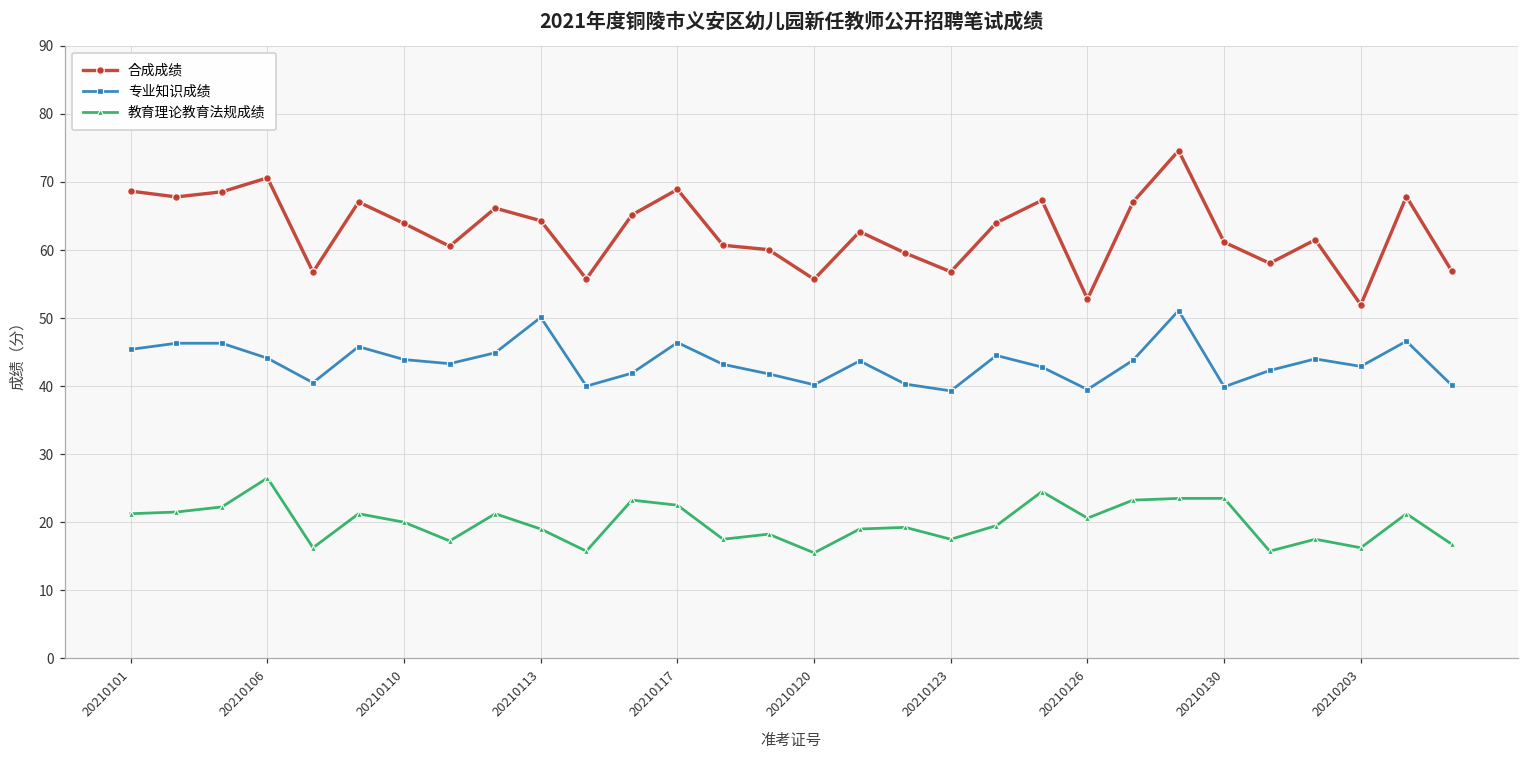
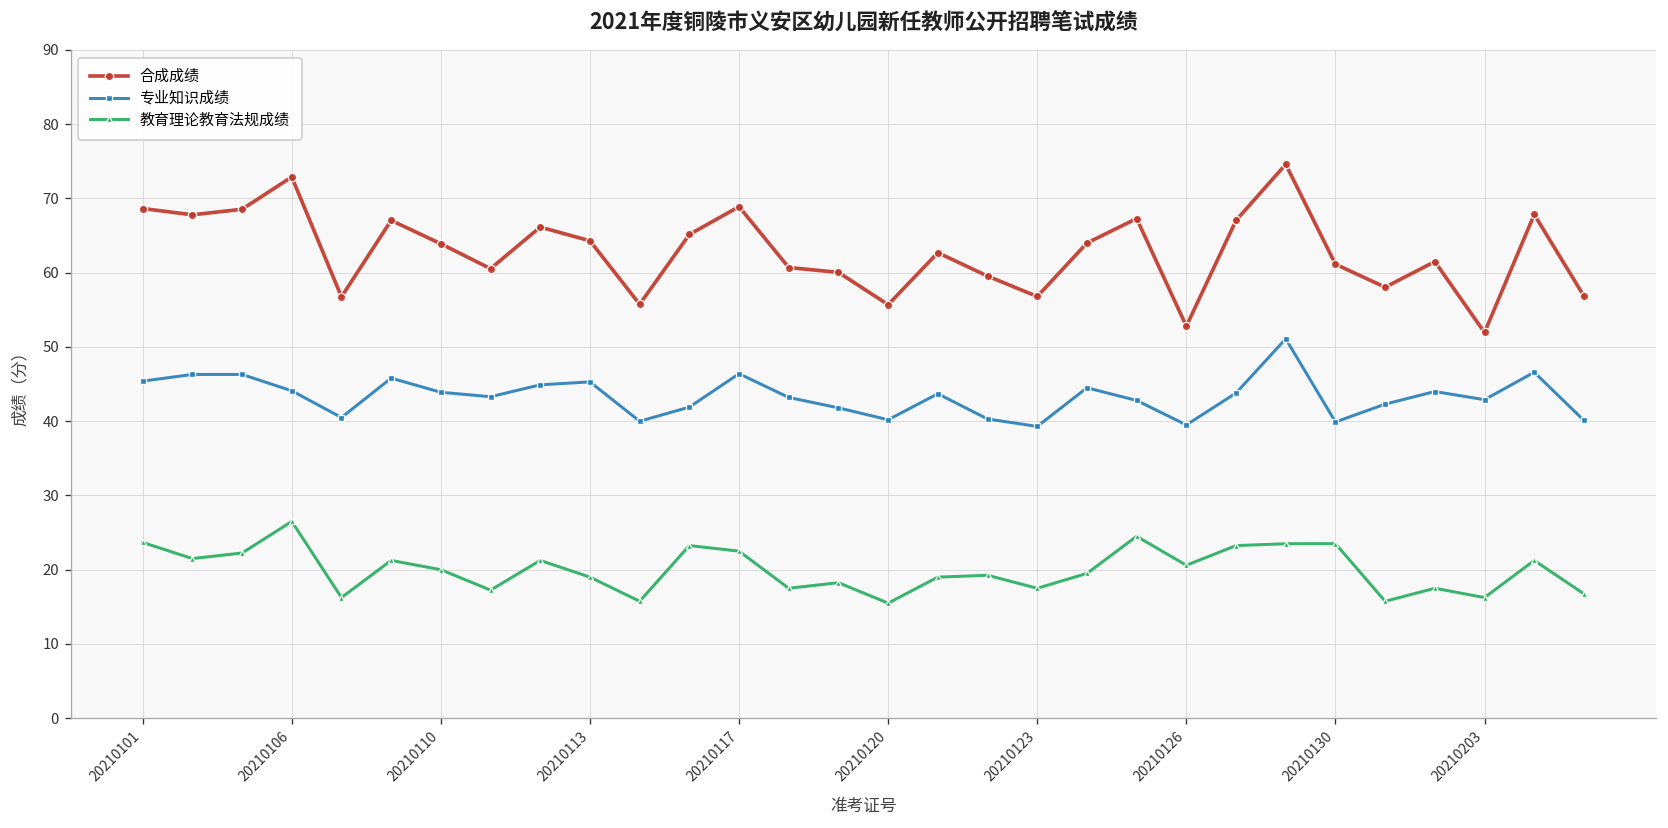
教育理论教育法规成绩, 20210101: 21 -> 24
合成成绩, 20210106: 71 -> 73
专业知识成绩, 20210113: 50 -> 45
